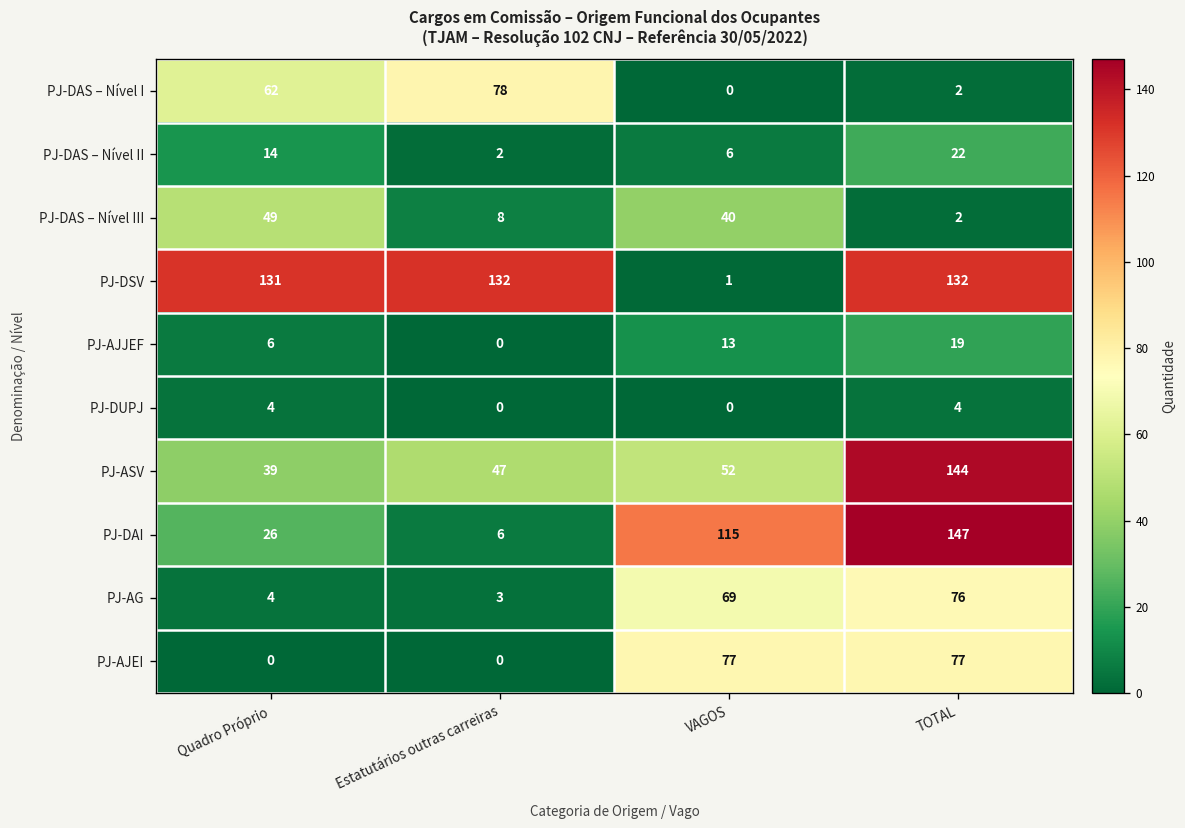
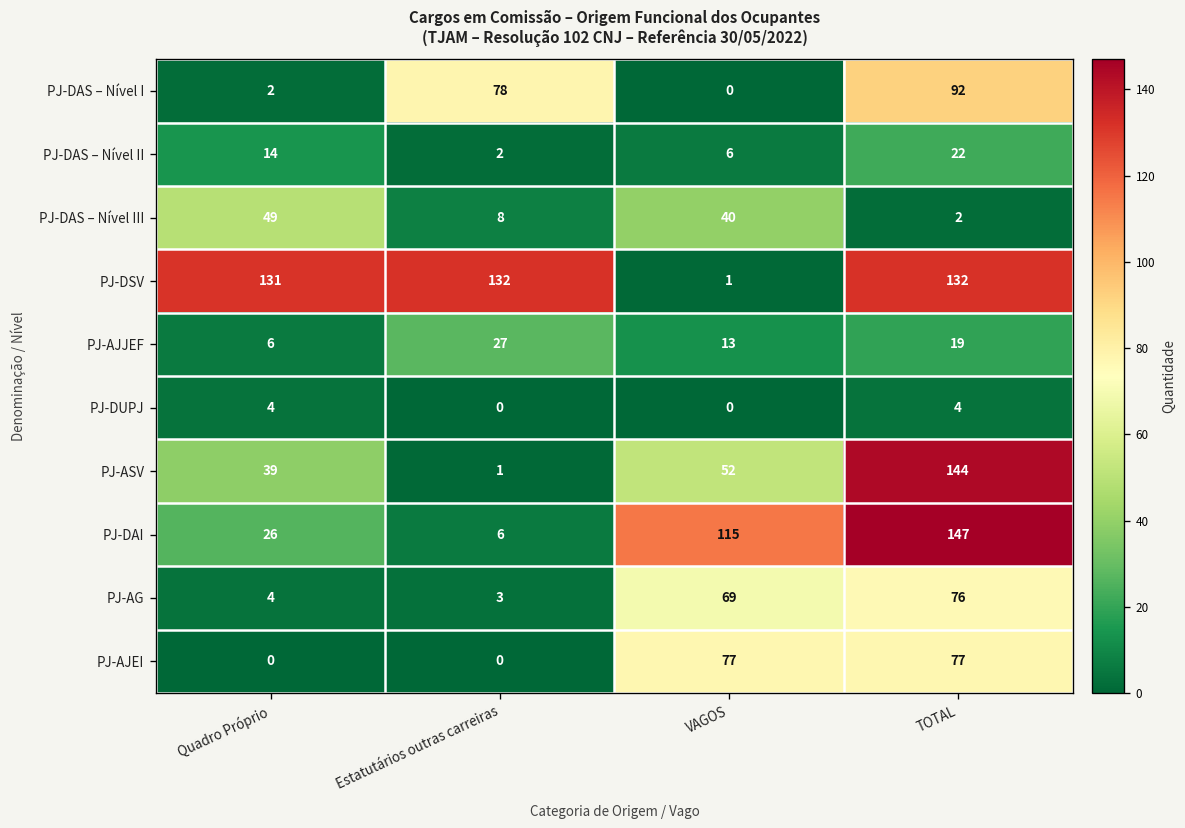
PJ-DAS – Nível I, Quadro Próprio: 62 -> 2
PJ-DAS – Nível I, TOTAL: 2 -> 92
PJ-AJJEF, Estatutários outras carreiras: 0 -> 27
PJ-ASV, Estatutários outras carreiras: 47 -> 1
